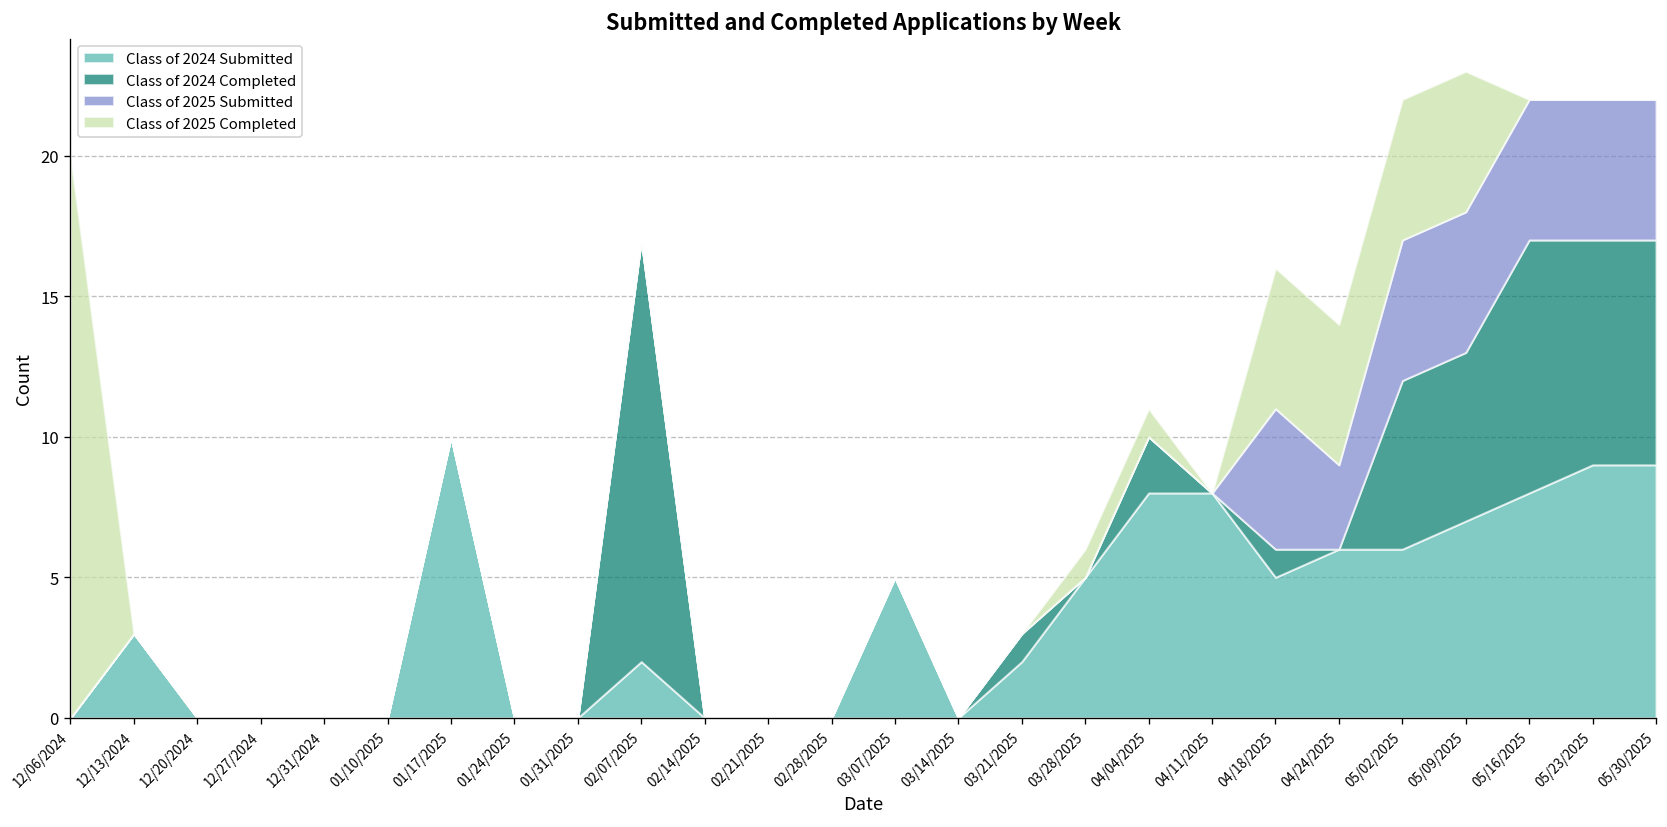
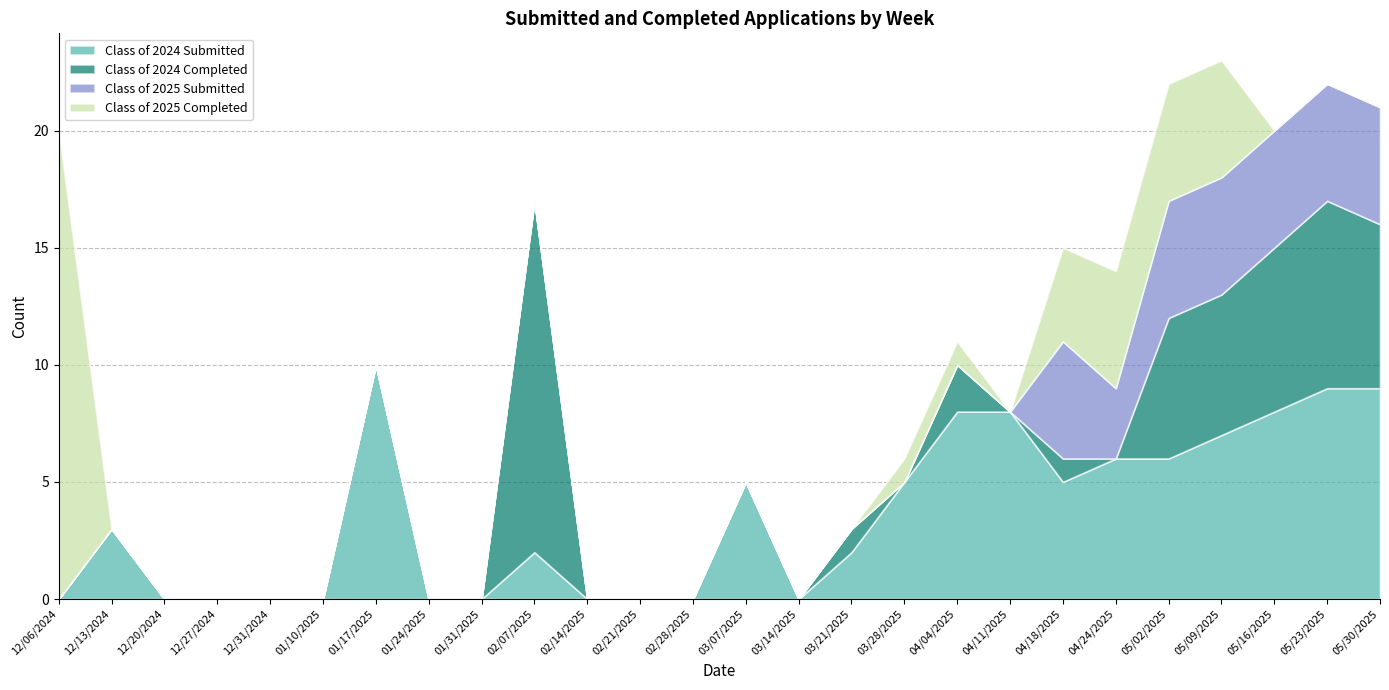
Class of 2025 Completed, 04/18/2025: 5 -> 4
Class of 2024 Completed, 05/16/2025: 9 -> 7
Class of 2024 Completed, 05/30/2025: 8 -> 7
